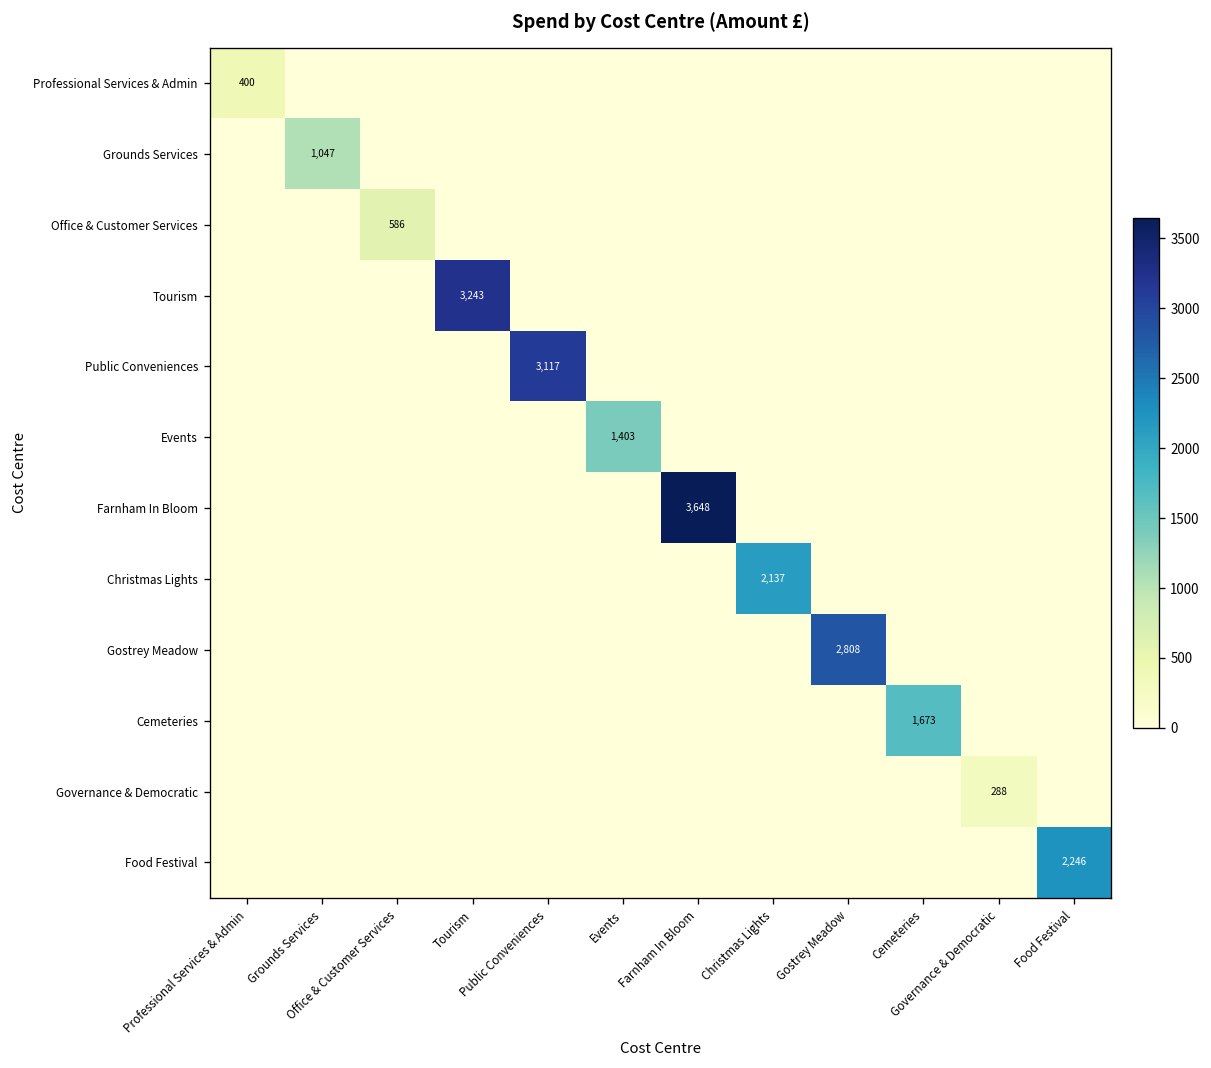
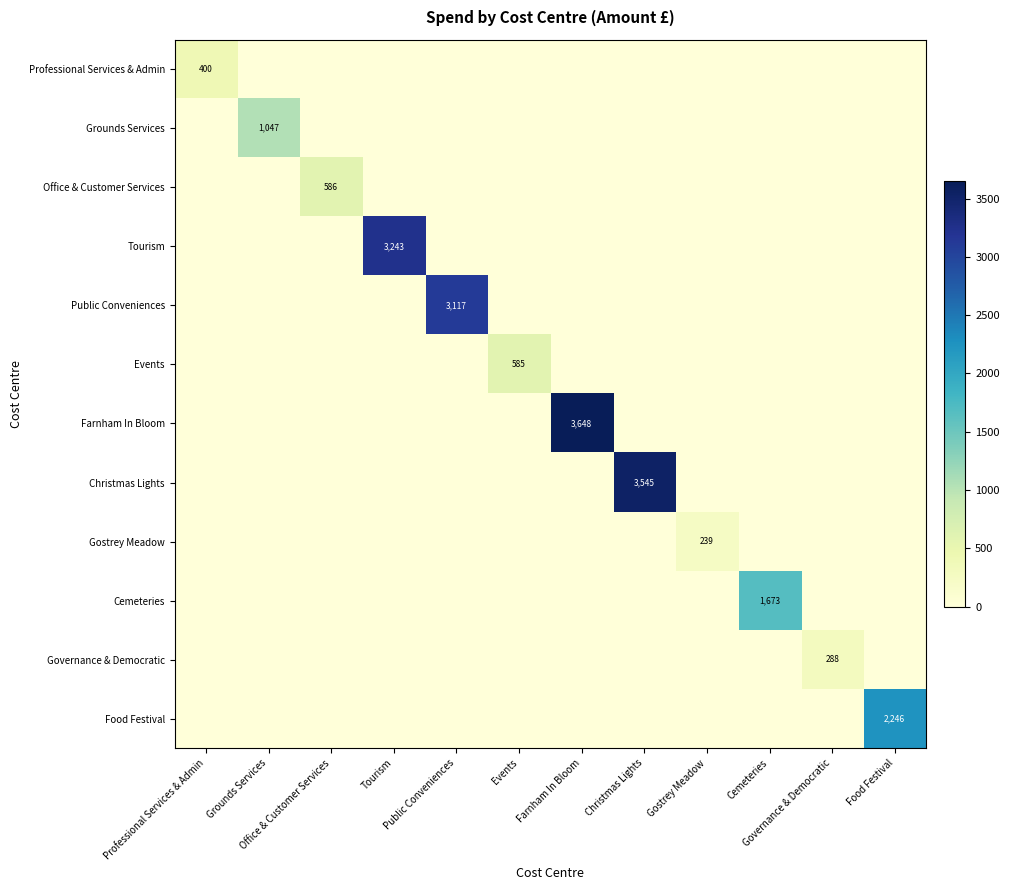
Events, Events: 1,403 -> 585
Christmas Lights, Christmas Lights: 2,137 -> 3,545
Gostrey Meadow, Gostrey Meadow: 2,808 -> 239
